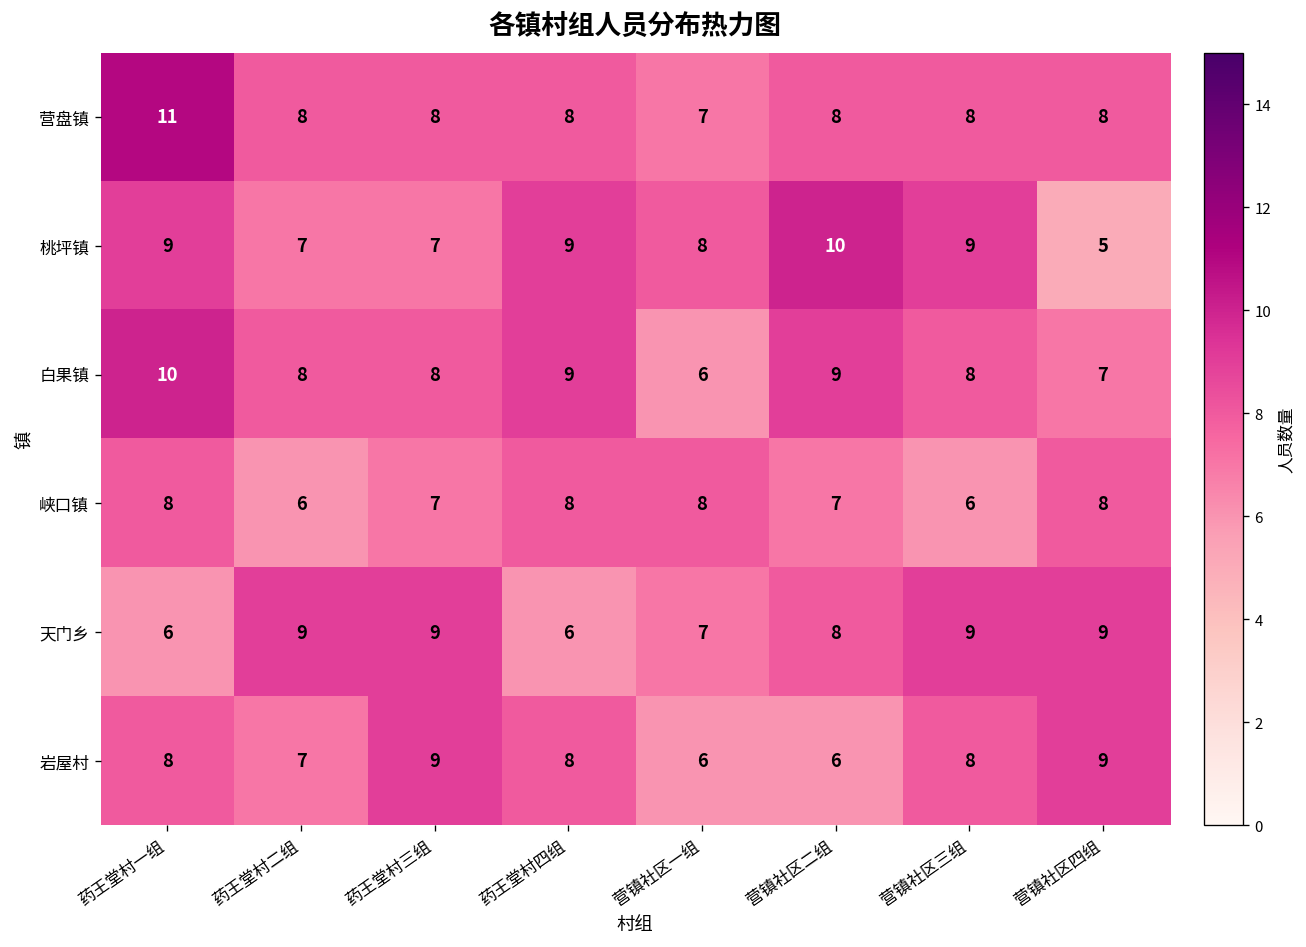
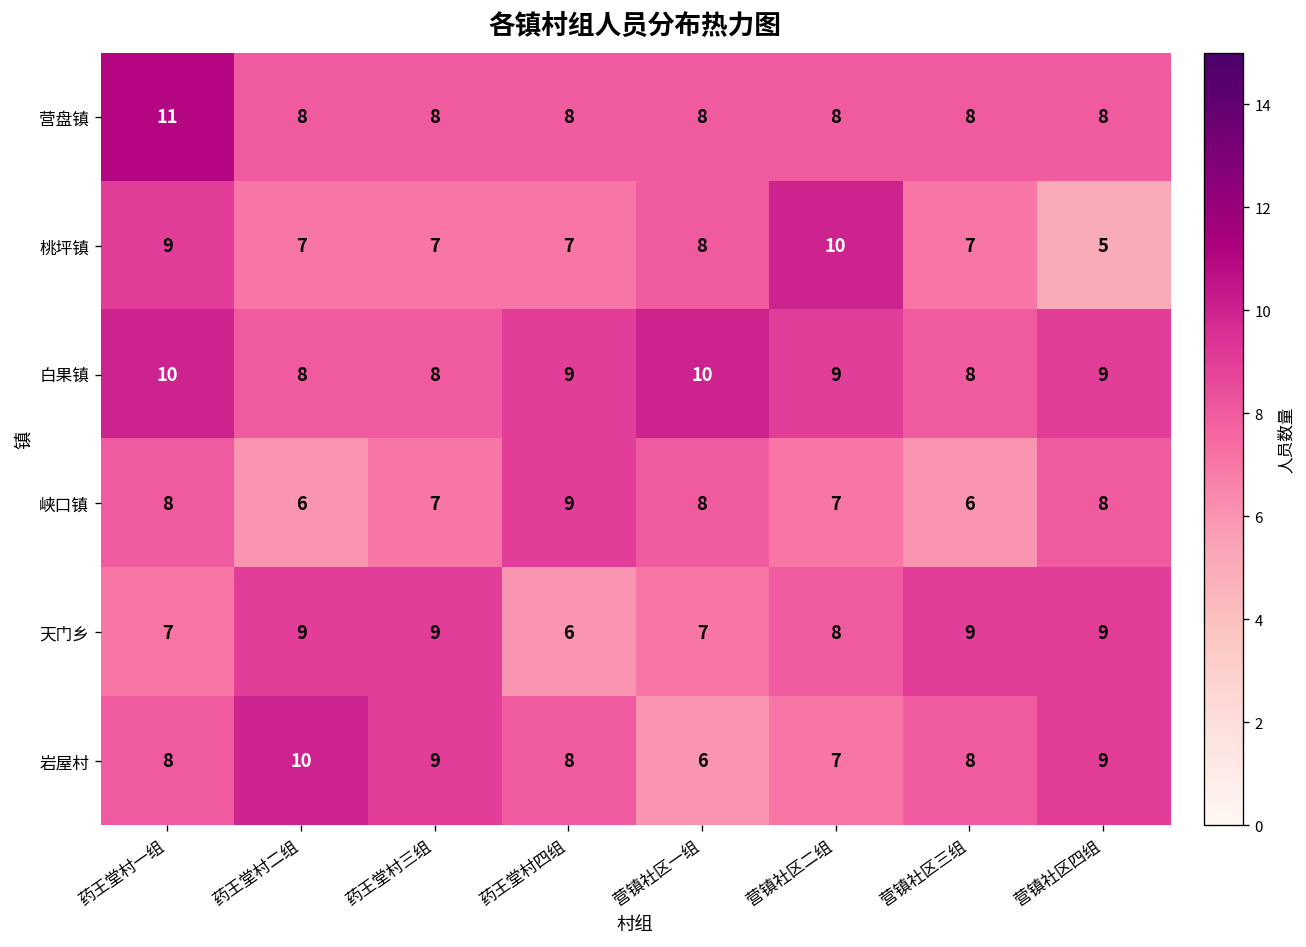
营盘镇, 营镇社区一组: 7 -> 8
桃坪镇, 药王堂村四组: 9 -> 7
桃坪镇, 营镇社区三组: 9 -> 7
白果镇, 营镇社区一组: 6 -> 10
白果镇, 营镇社区四组: 7 -> 9
峡口镇, 药王堂村四组: 8 -> 9
天门乡, 药王堂村一组: 6 -> 7
岩屋村, 药王堂村二组: 7 -> 10
岩屋村, 营镇社区二组: 6 -> 7
